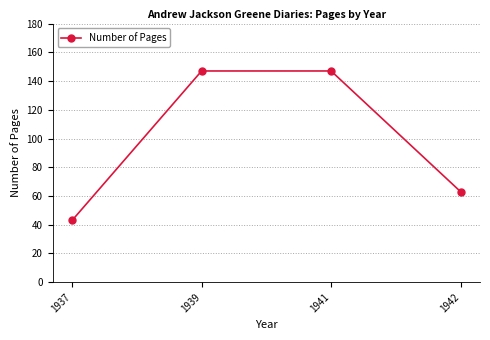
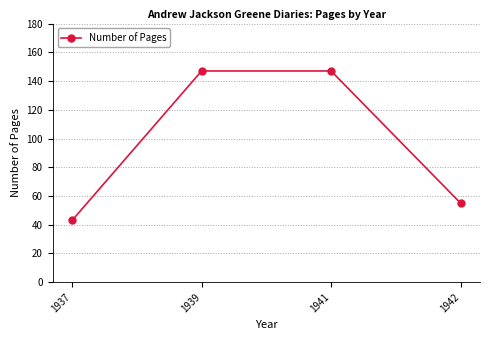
1942: 63 -> 55
